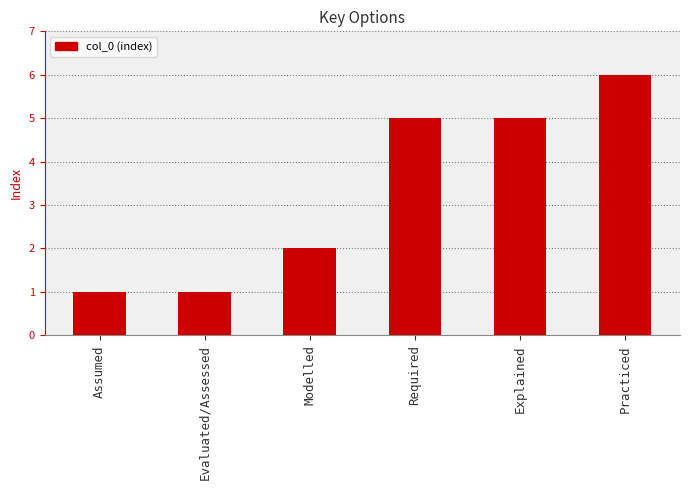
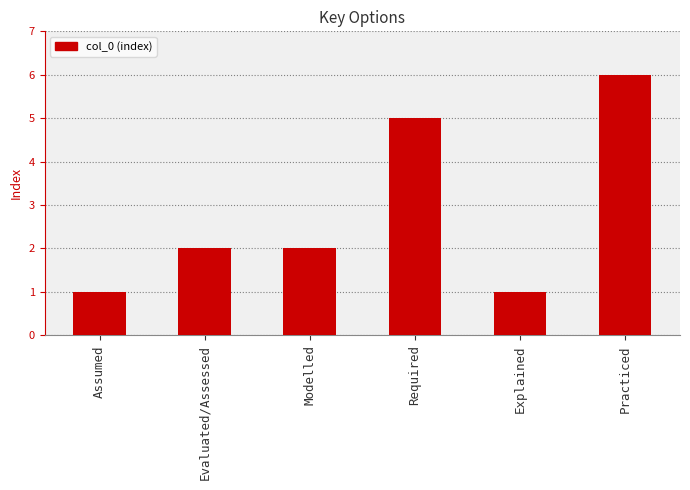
Evaluated/Assessed: 1 -> 2
Explained: 5 -> 1
